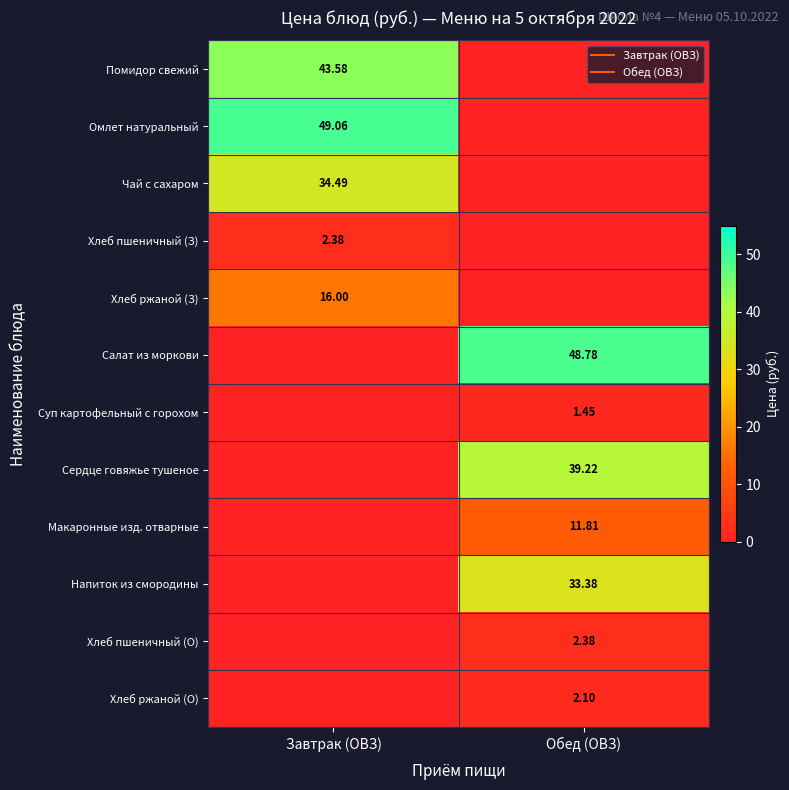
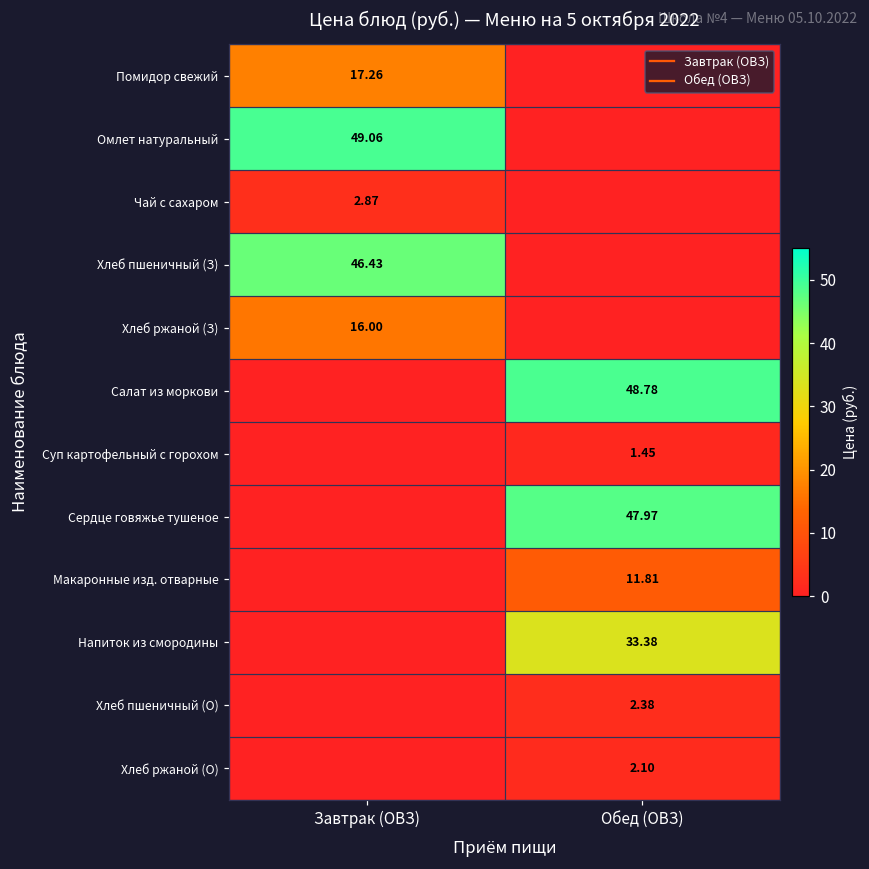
Помидор свежий, Завтрак (ОВЗ): 43.58 -> 17.26
Чай с сахаром, Завтрак (ОВЗ): 34.49 -> 2.87
Хлеб пшеничный (З), Завтрак (ОВЗ): 2.38 -> 46.43
Сердце говяжье тушеное, Обед (ОВЗ): 39.22 -> 47.97
